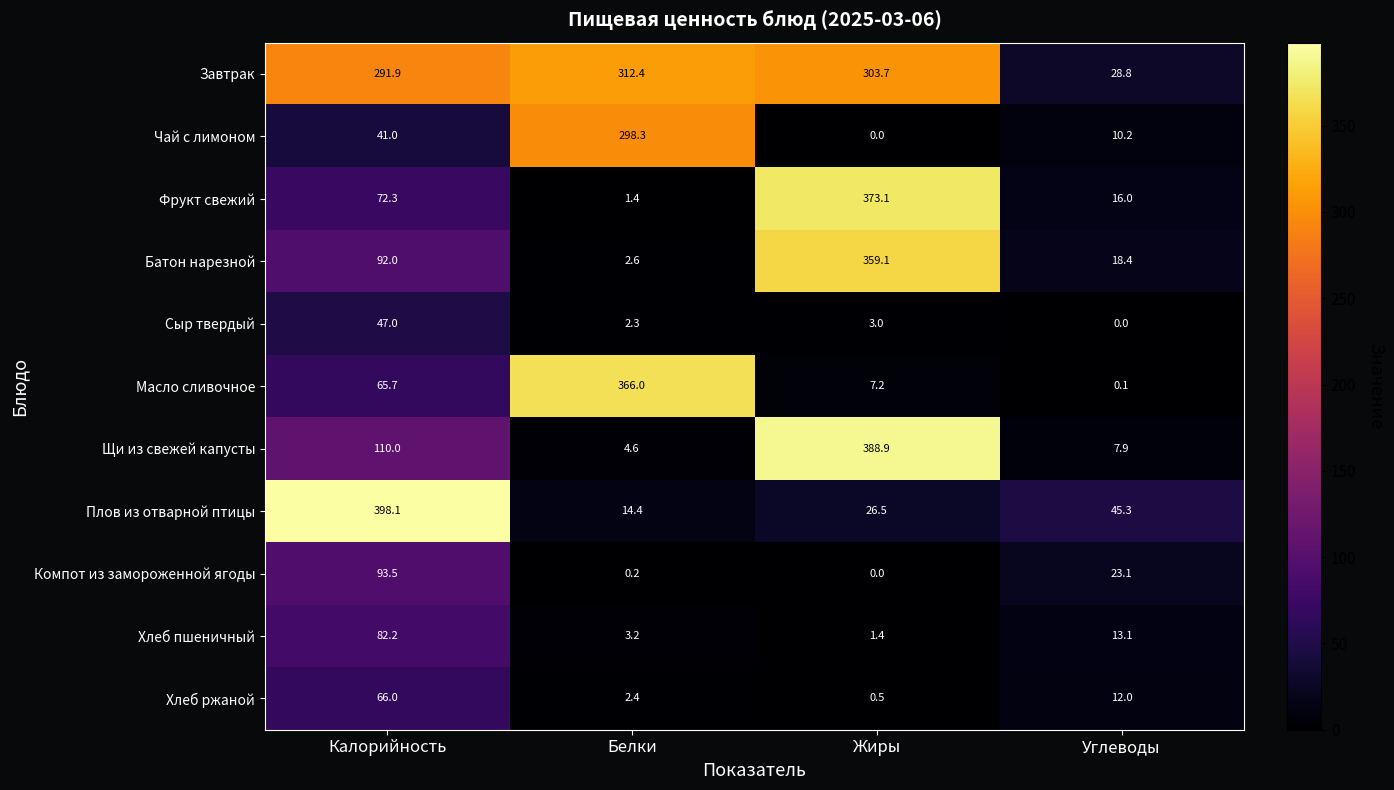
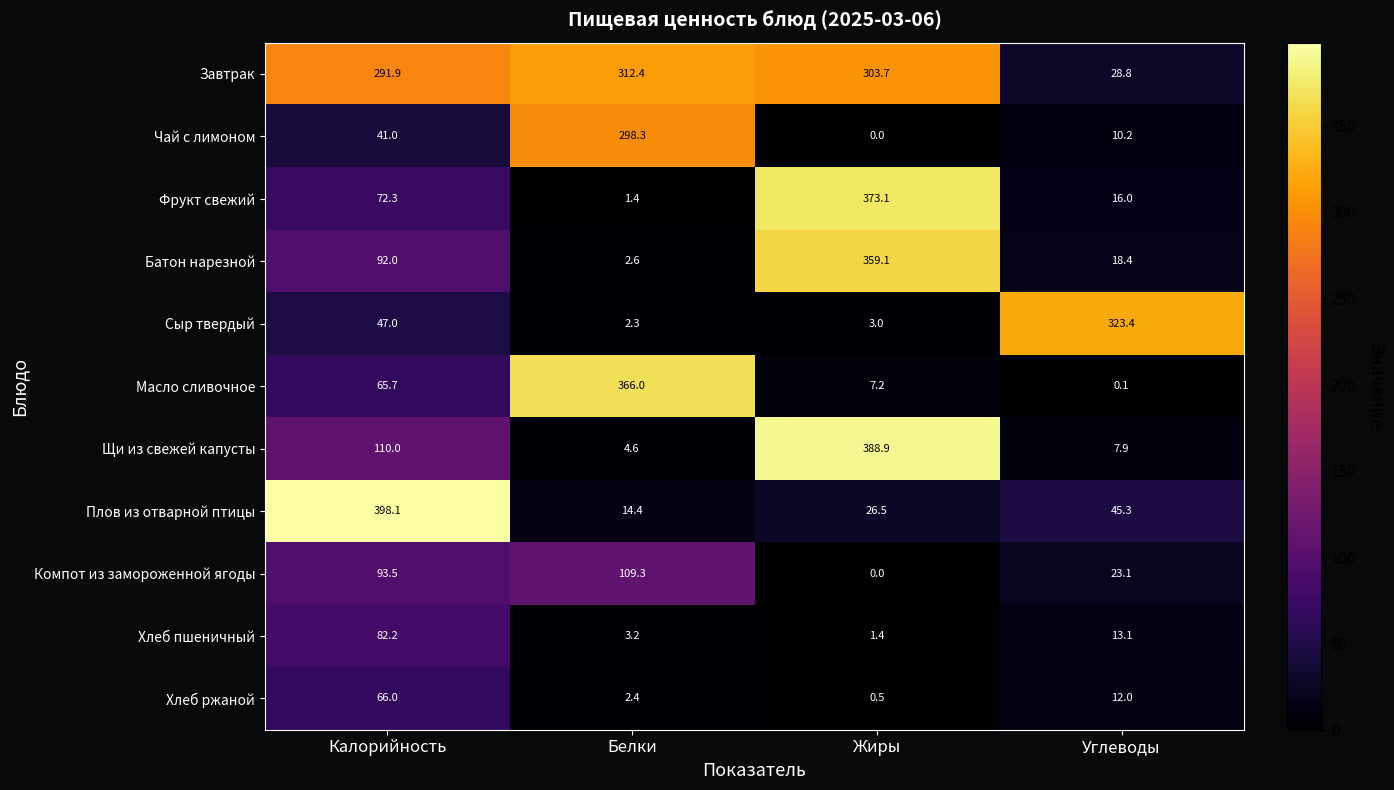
Сыр твердый, Углеводы: 0.0 -> 323.4
Компот из замороженной ягоды, Белки: 0.2 -> 109.3
